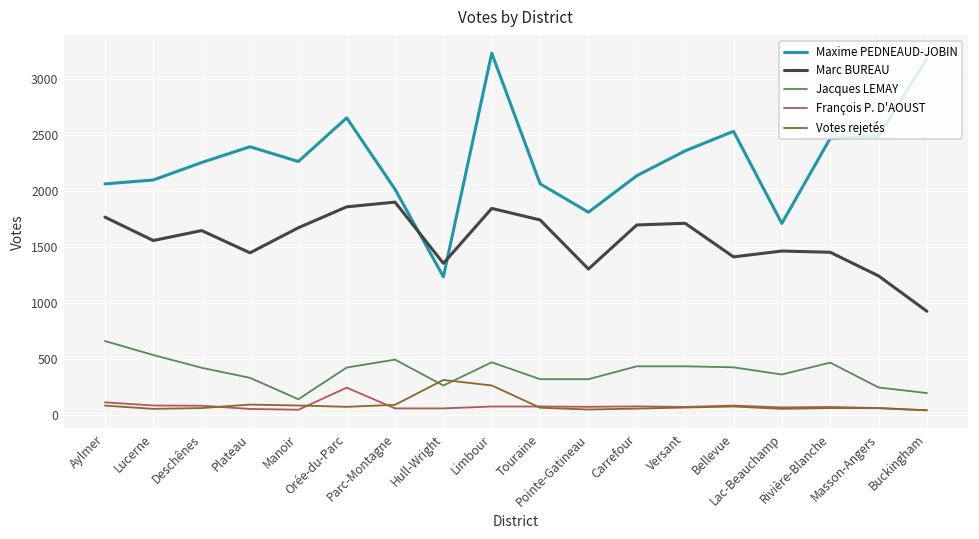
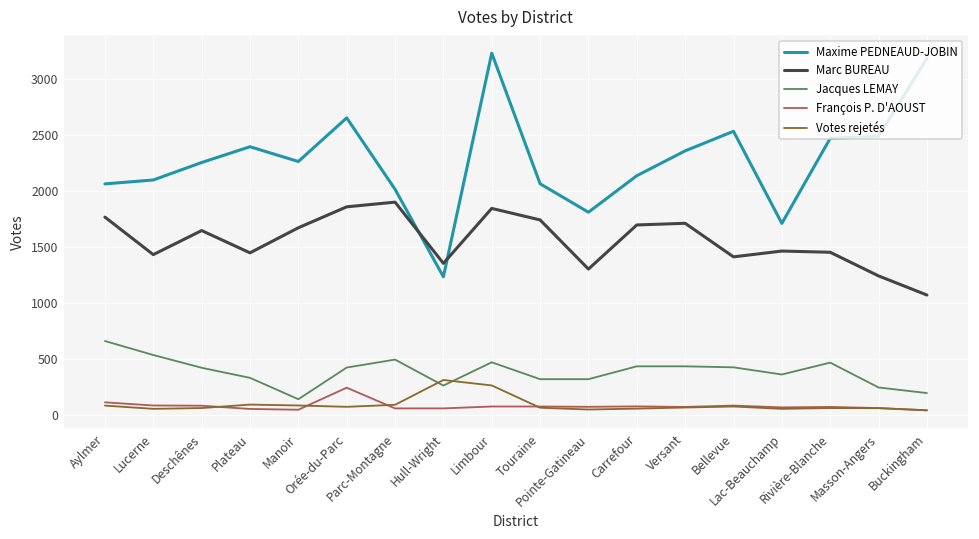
Marc BUREAU, Lucerne: 1560 -> 1430
Marc BUREAU, Buckingham: 930 -> 1070
